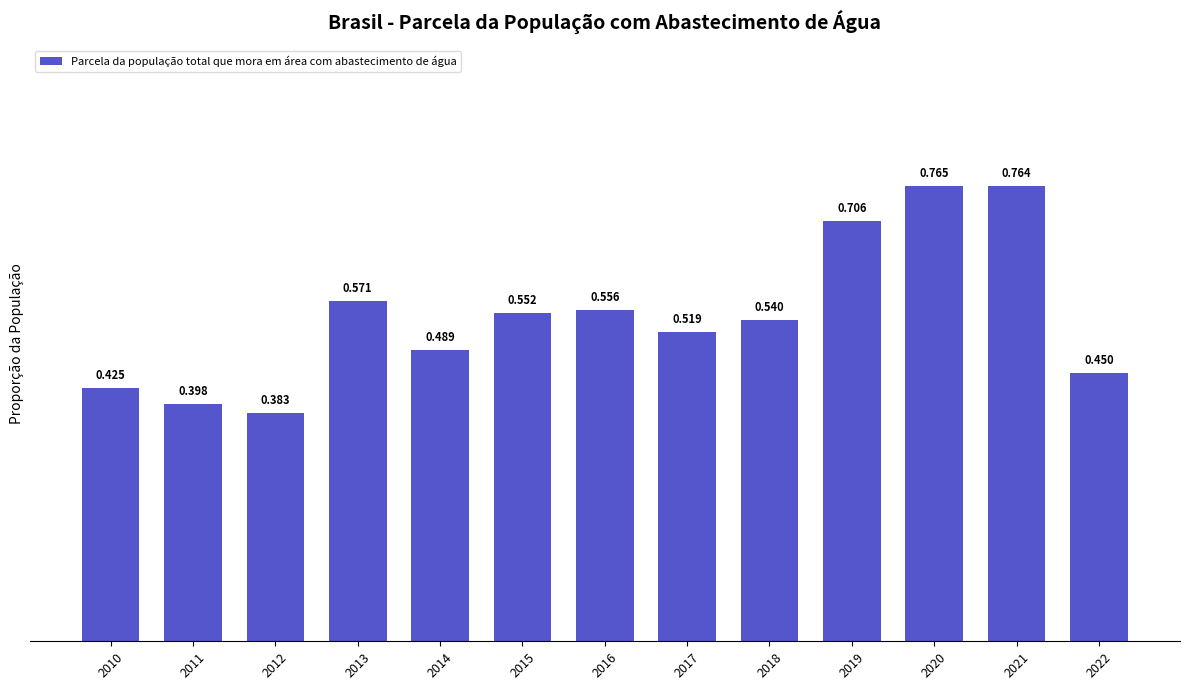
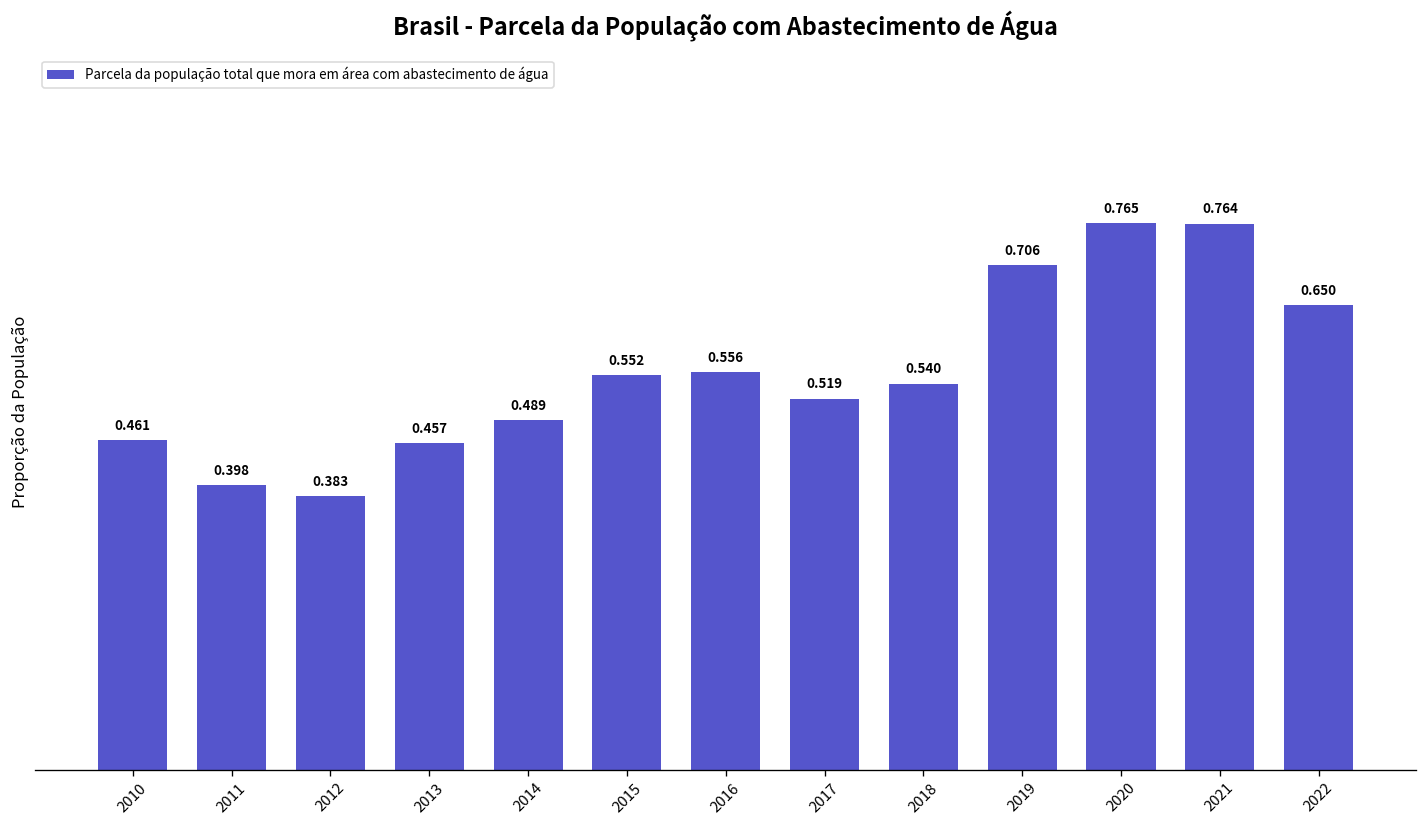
2010: 0.425 -> 0.461
2013: 0.571 -> 0.457
2022: 0.450 -> 0.650
